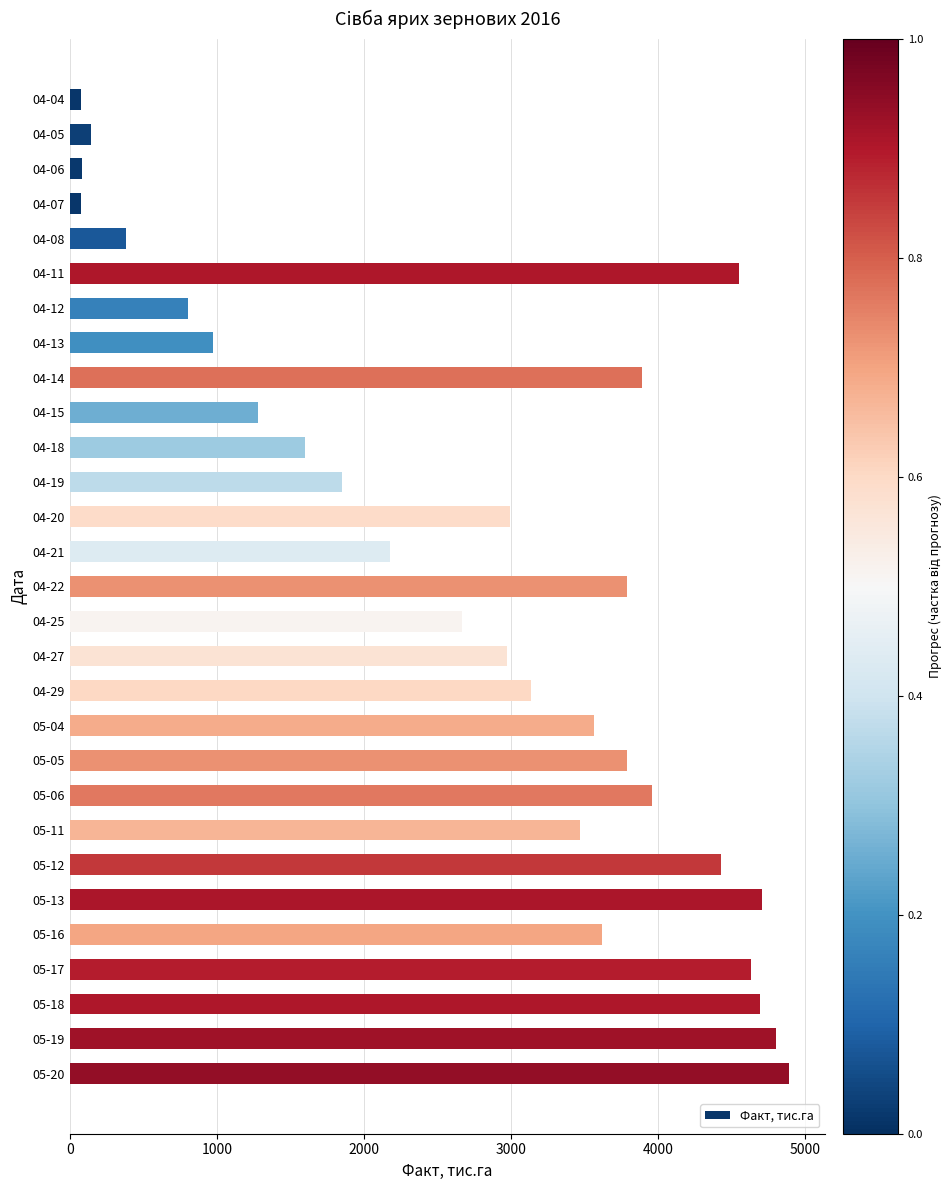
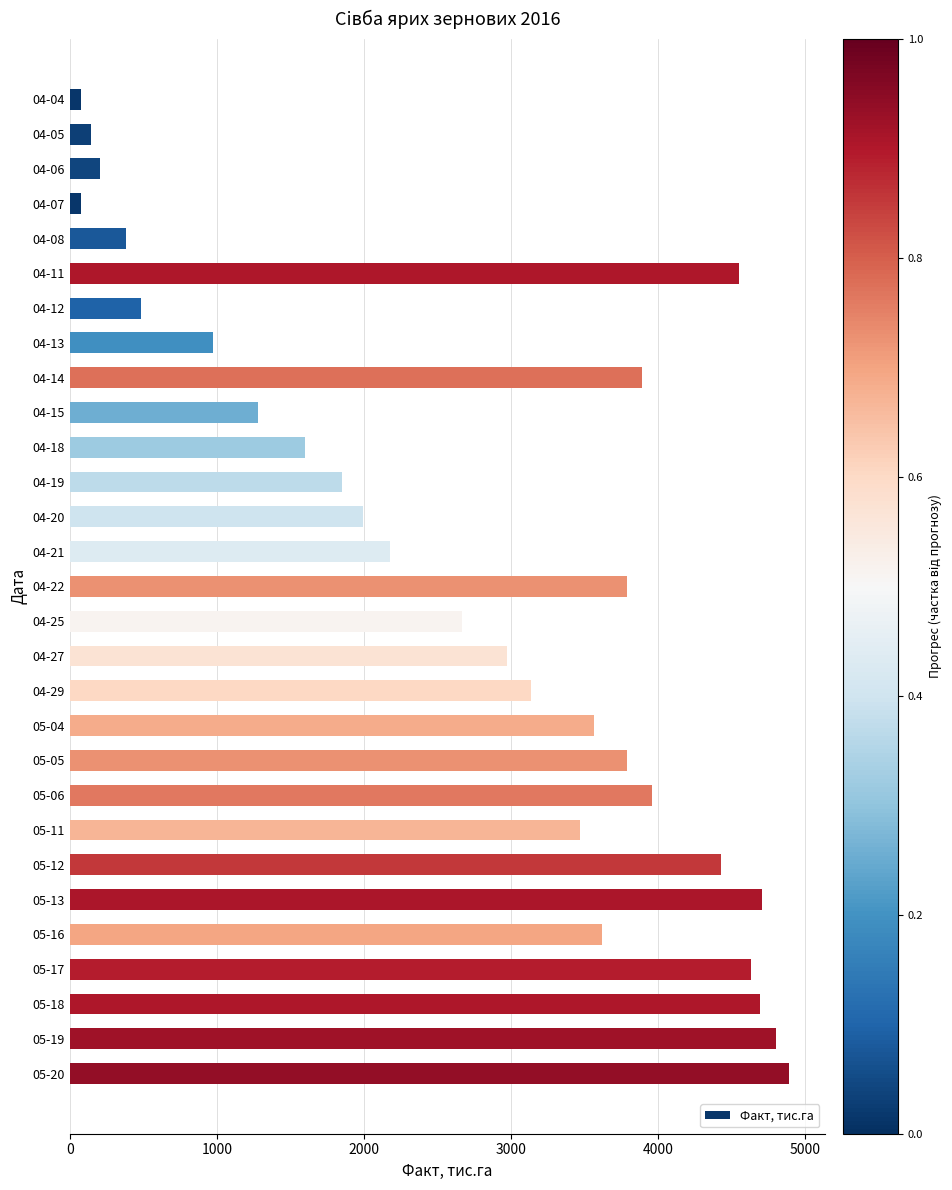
04-06: 80 -> 210
04-12: 810 -> 480
04-20: 3000 -> 1990
